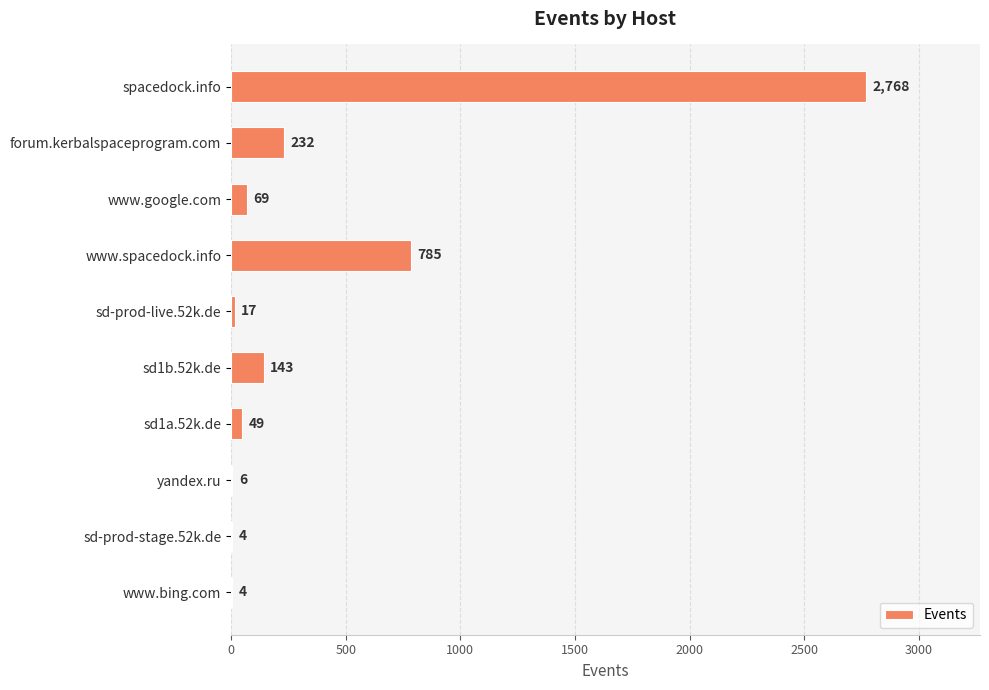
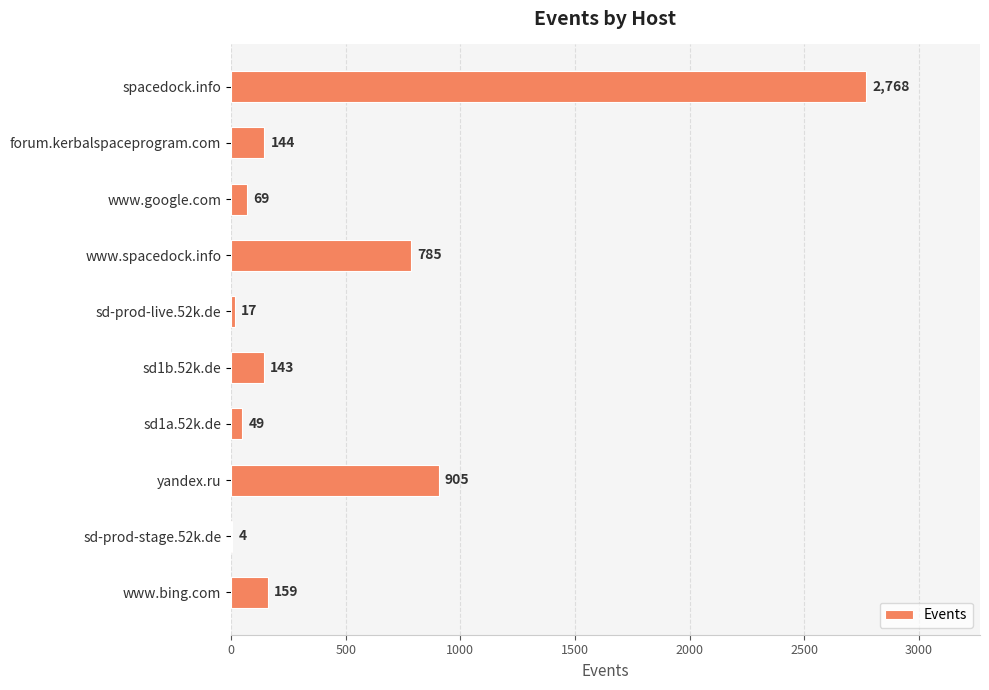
forum.kerbalspaceprogram.com: 232 -> 144
yandex.ru: 6 -> 905
www.bing.com: 4 -> 159
